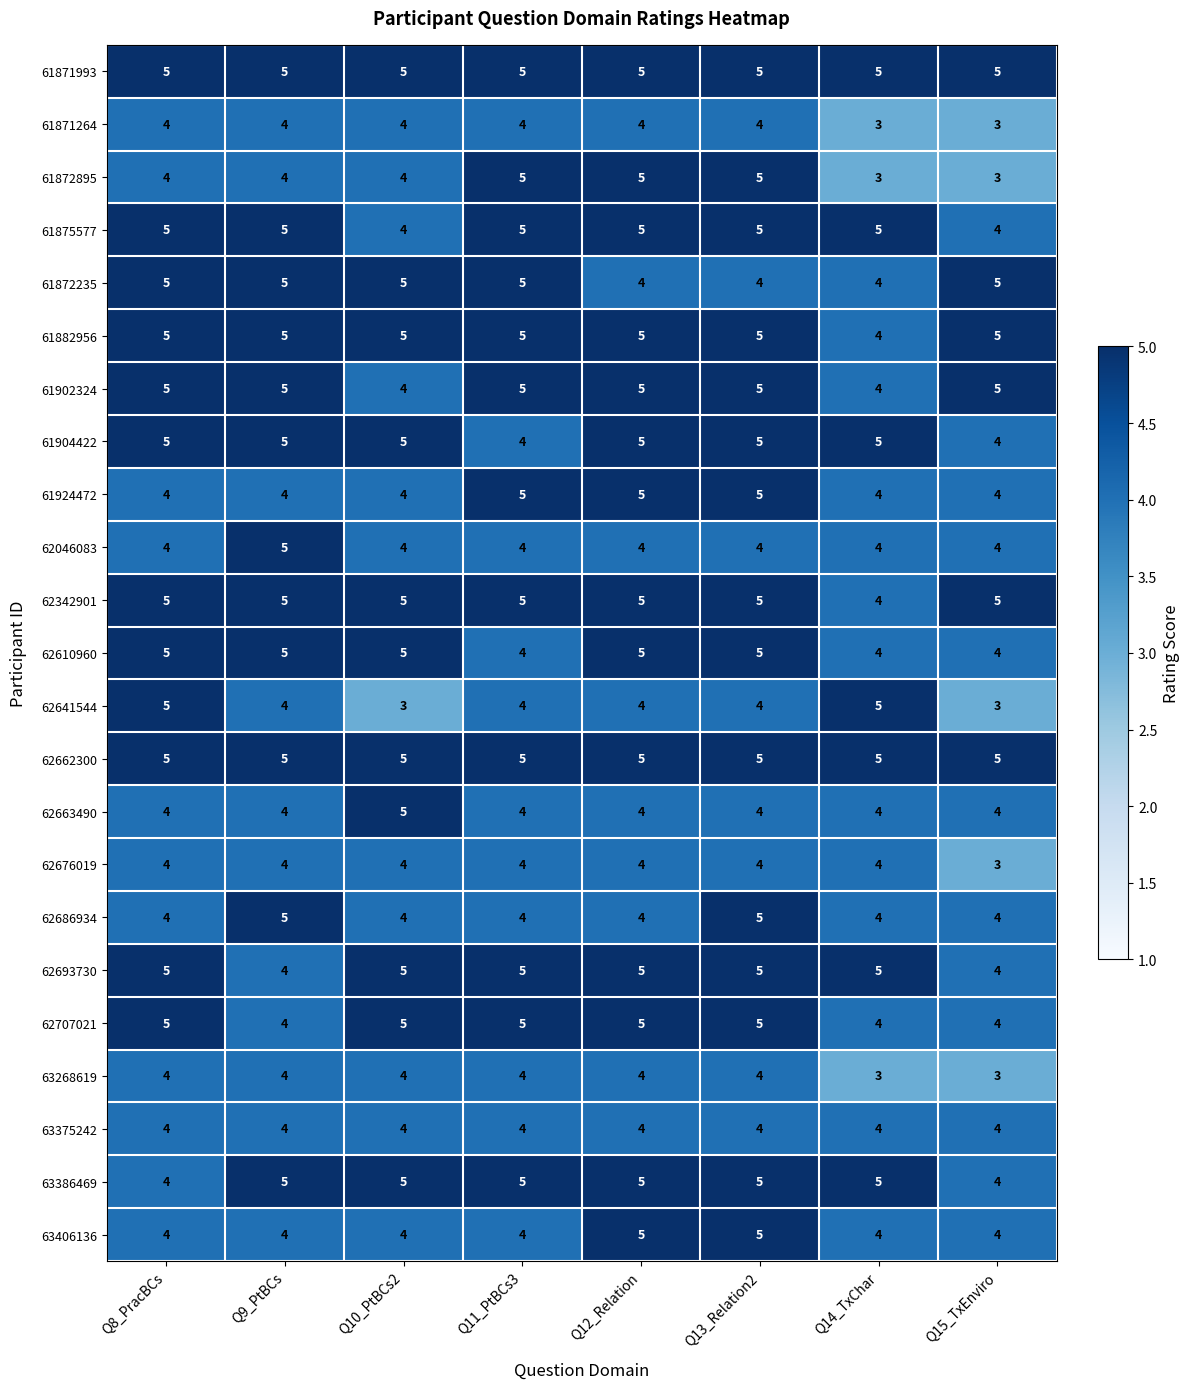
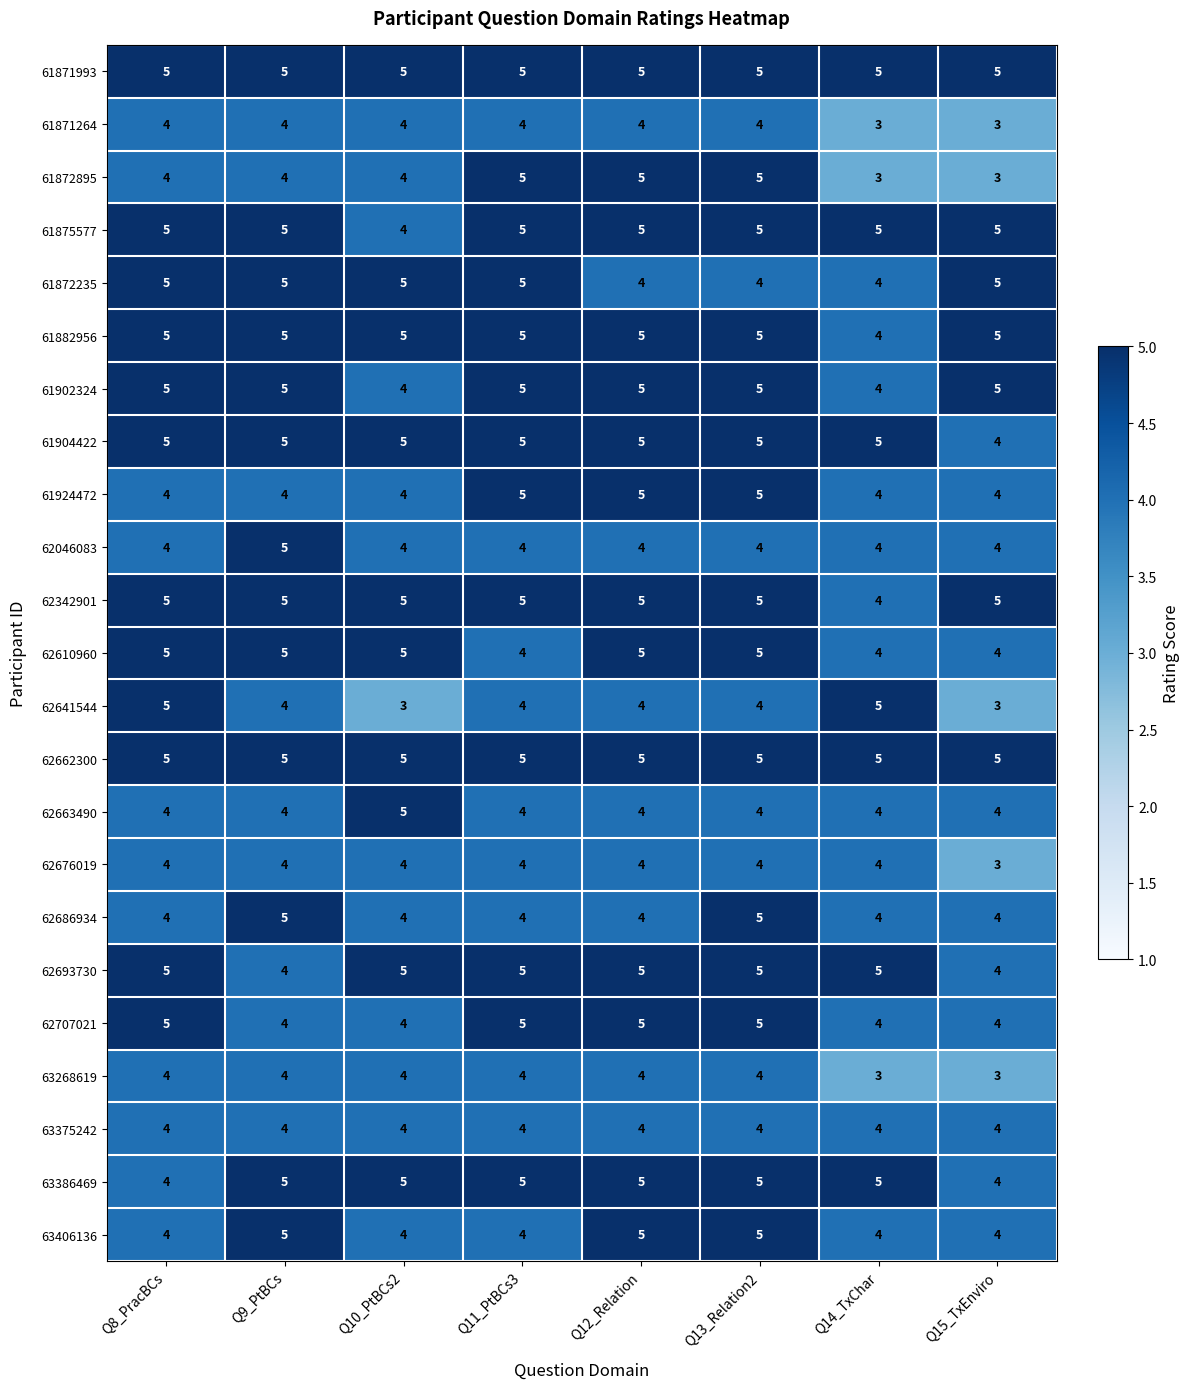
61875577, Q15_TxEnviro: 4 -> 5
61904422, Q11_PtBCs3: 4 -> 5
62707021, Q10_PtBCs2: 5 -> 4
63406136, Q9_PtBCs: 4 -> 5
